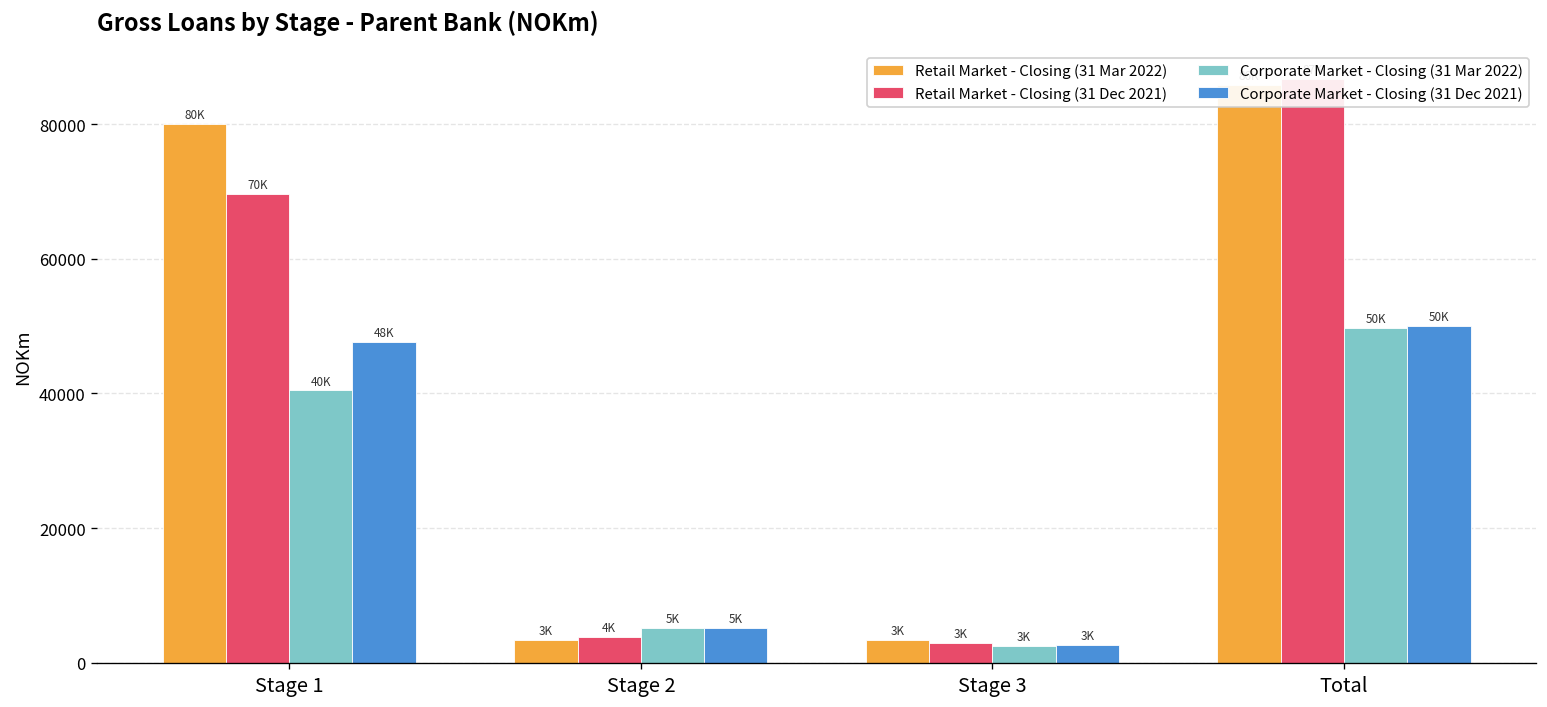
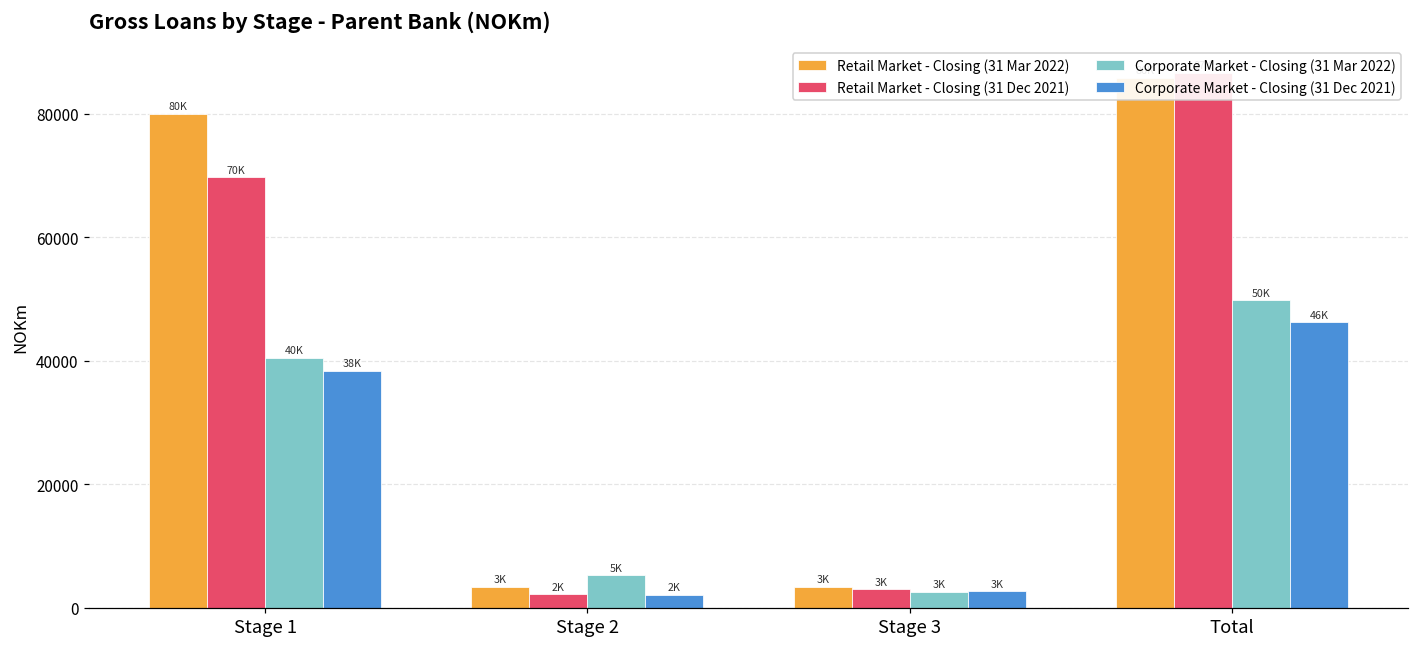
Corporate Market - Closing (31 Dec 2021), Stage 1: 48K -> 38K
Retail Market - Closing (31 Dec 2021), Stage 2: 4K -> 2K
Corporate Market - Closing (31 Dec 2021), Stage 2: 5K -> 2K
Corporate Market - Closing (31 Dec 2021), Total: 50K -> 46K
